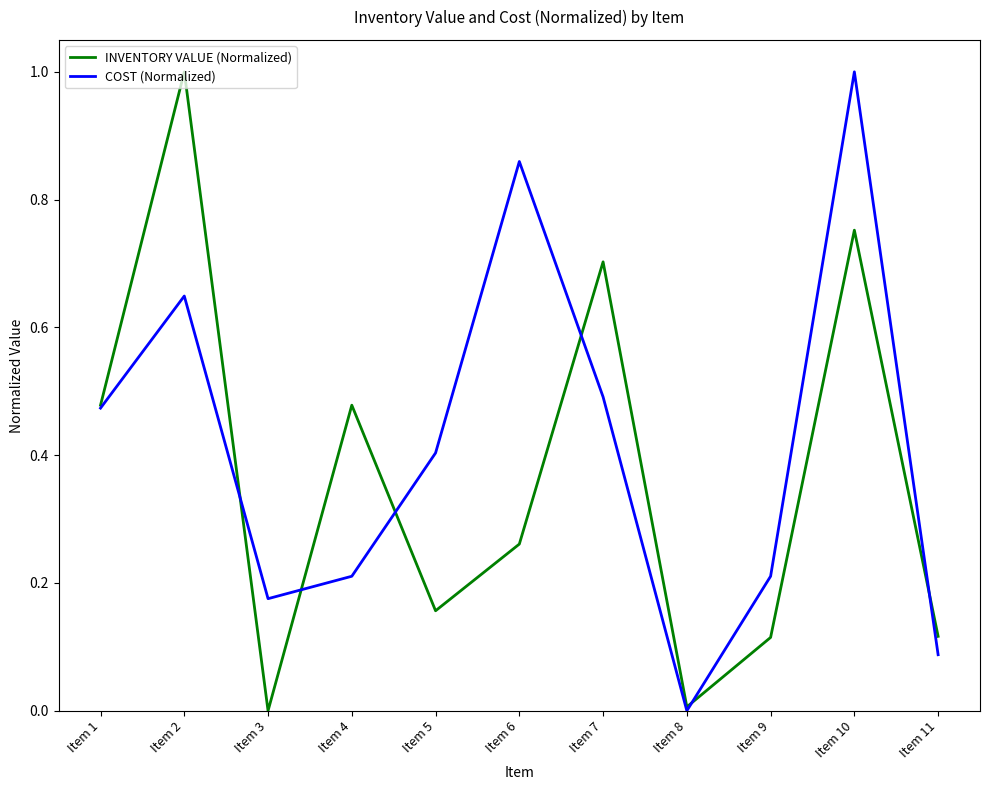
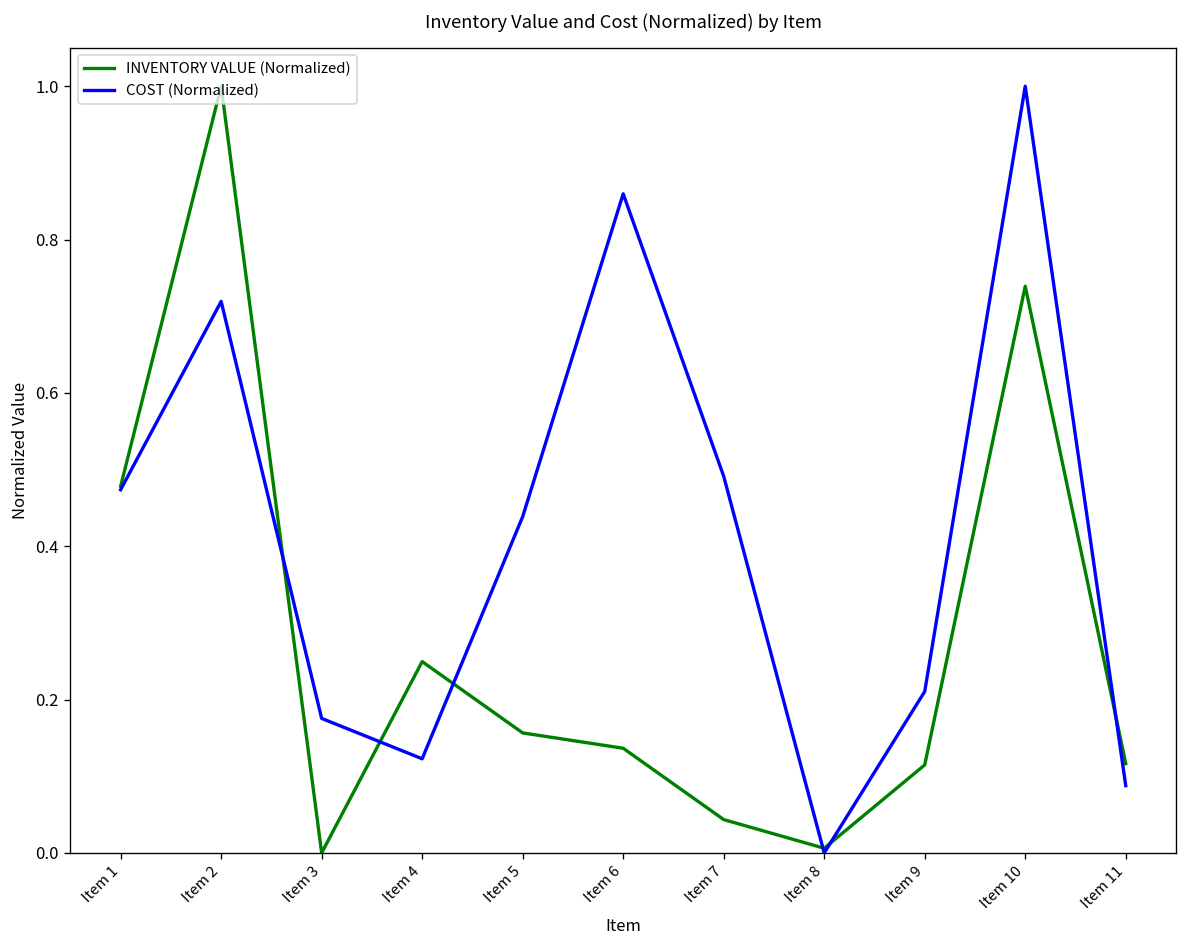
COST (Normalized), Item 2: 0.65 -> 0.72
INVENTORY VALUE (Normalized), Item 4: 0.48 -> 0.25
COST (Normalized), Item 4: 0.21 -> 0.12
COST (Normalized), Item 5: 0.40 -> 0.44
INVENTORY VALUE (Normalized), Item 6: 0.26 -> 0.14
INVENTORY VALUE (Normalized), Item 7: 0.70 -> 0.04
INVENTORY VALUE (Normalized), Item 10: 0.75 -> 0.74
